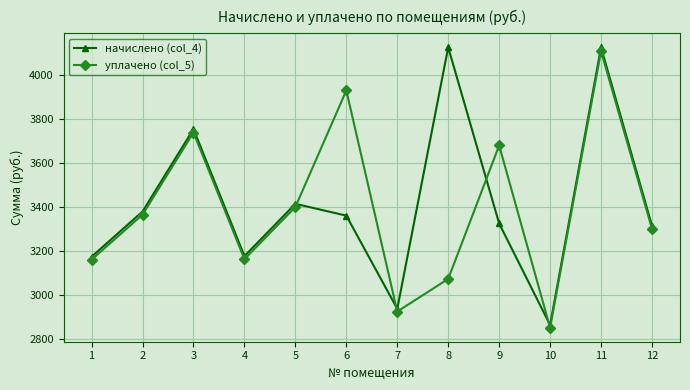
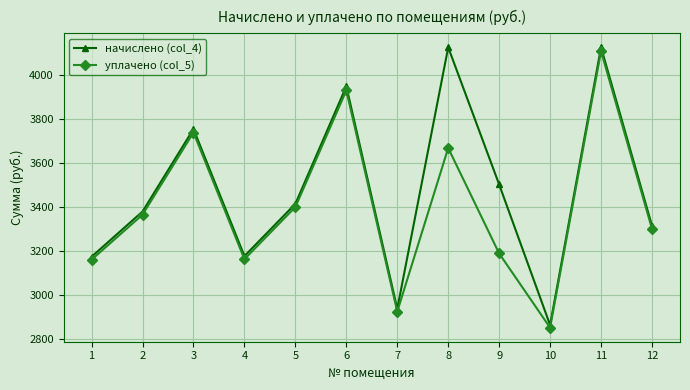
начислено (col_4), 6: 3360 -> 3950
уплачено (col_5), 8: 3070 -> 3670
начислено (col_4), 9: 3330 -> 3500
уплачено (col_5), 9: 3680 -> 3190
